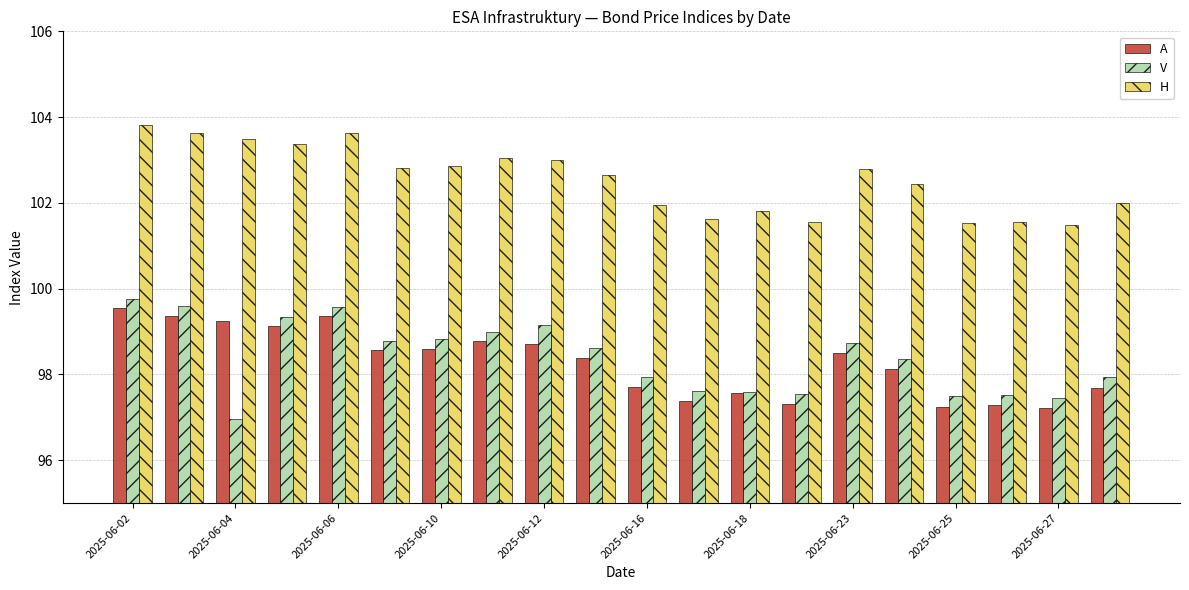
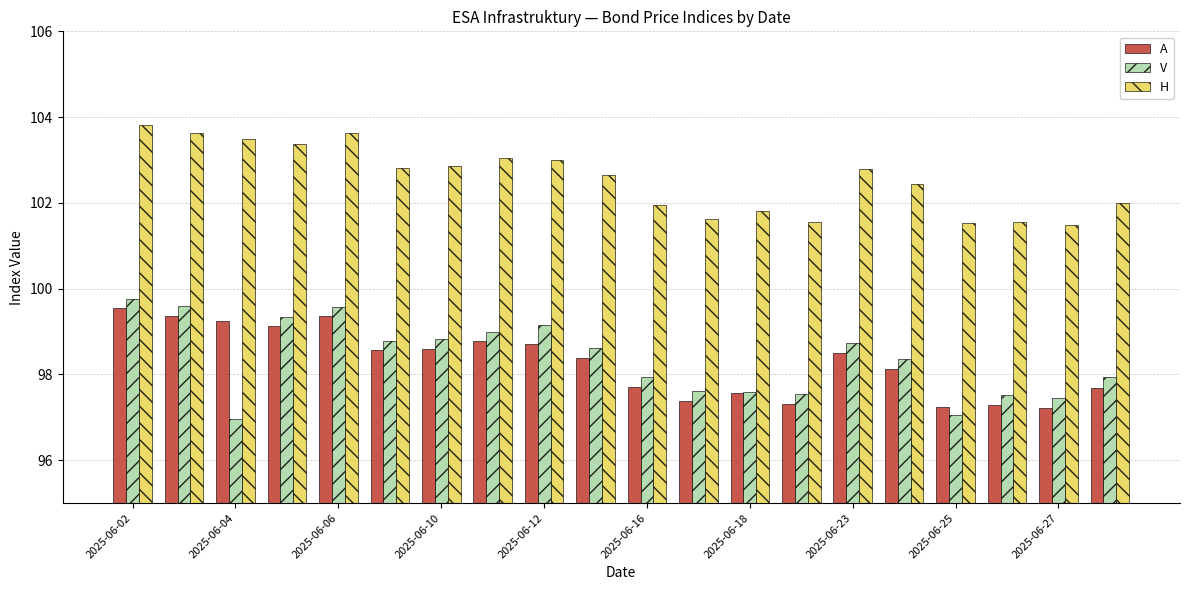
V, 2025-06-25: 97.5 -> 97.1
